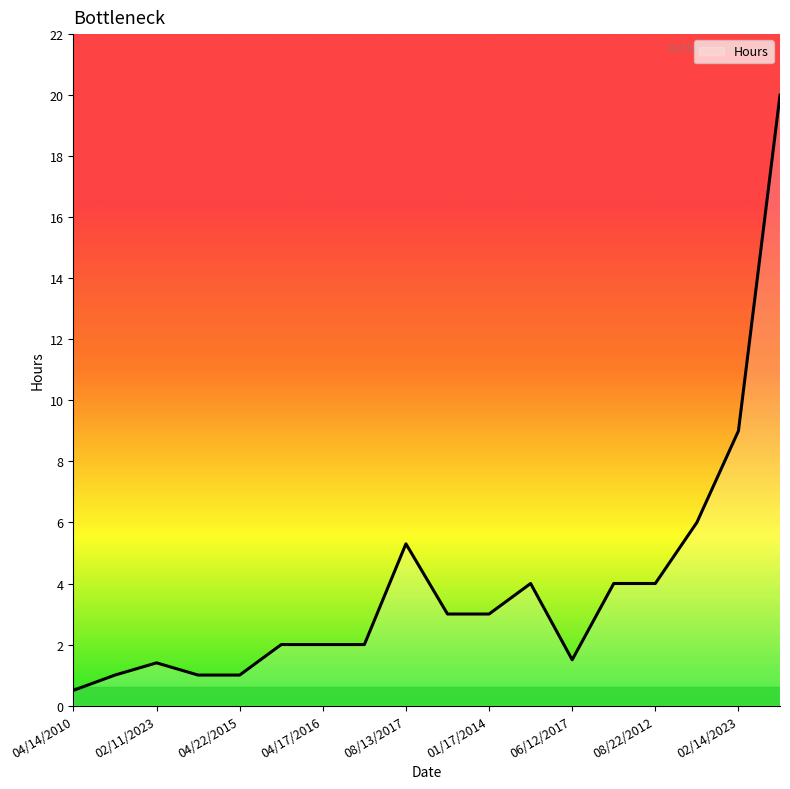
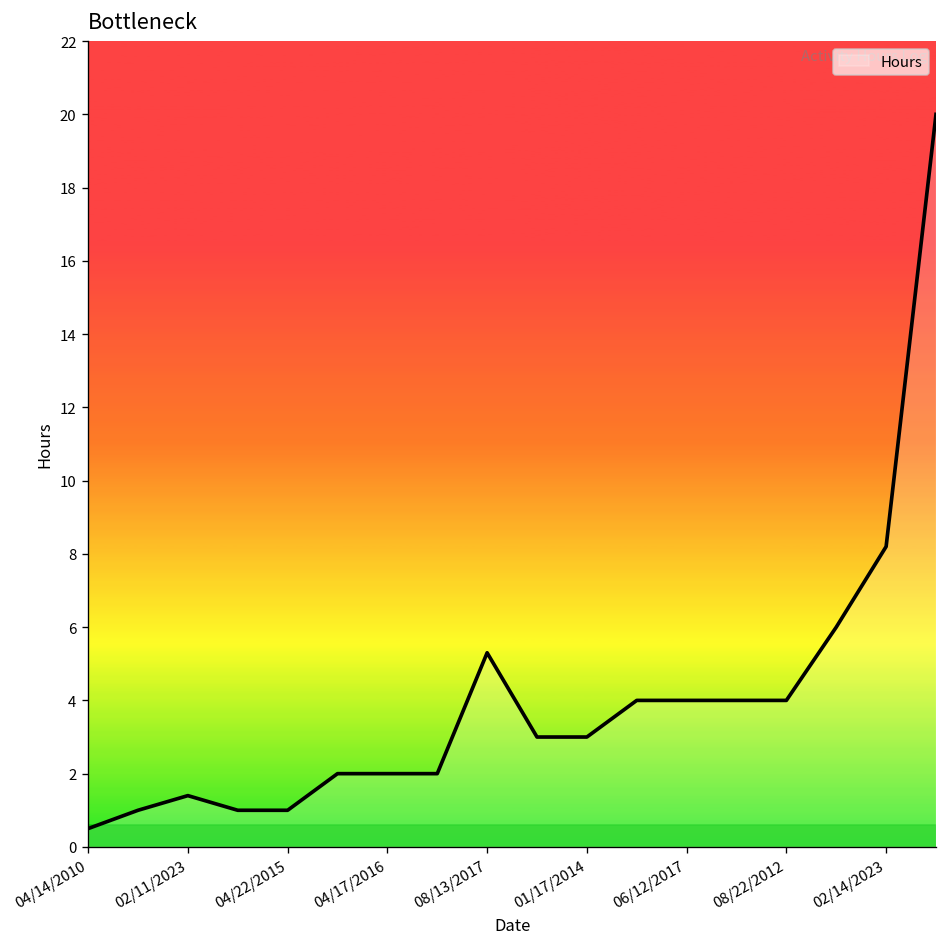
06/12/2017: 1.5 -> 4.0
02/14/2023: 9.0 -> 8.2
